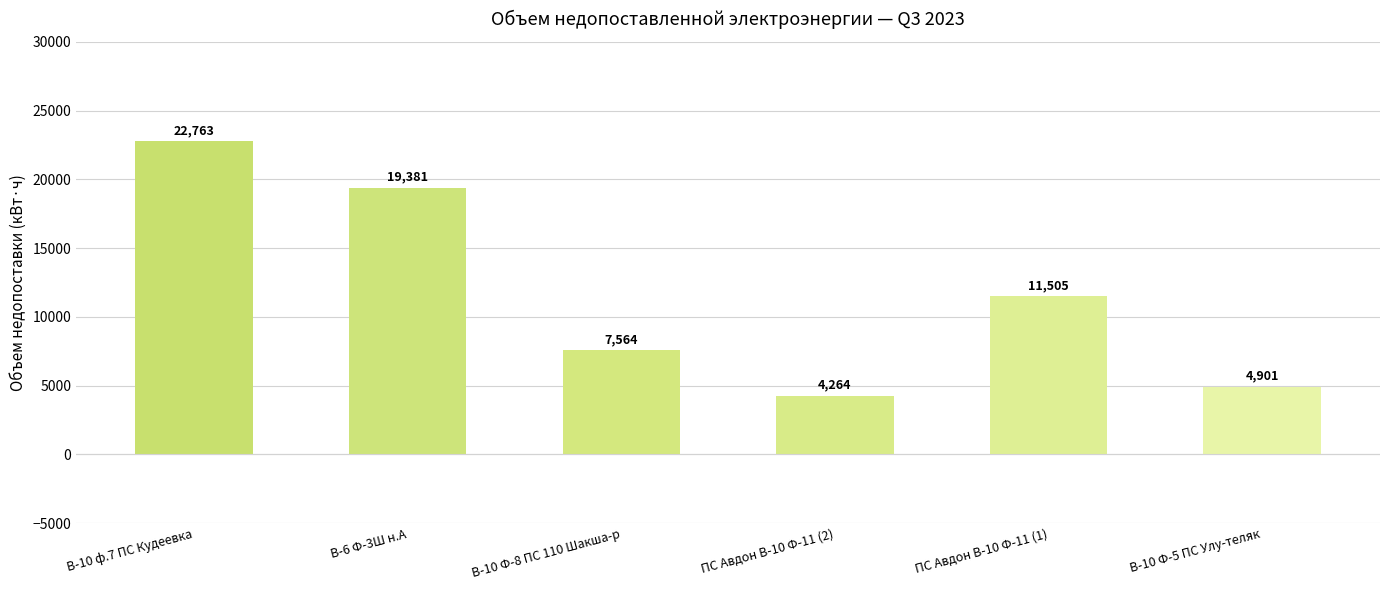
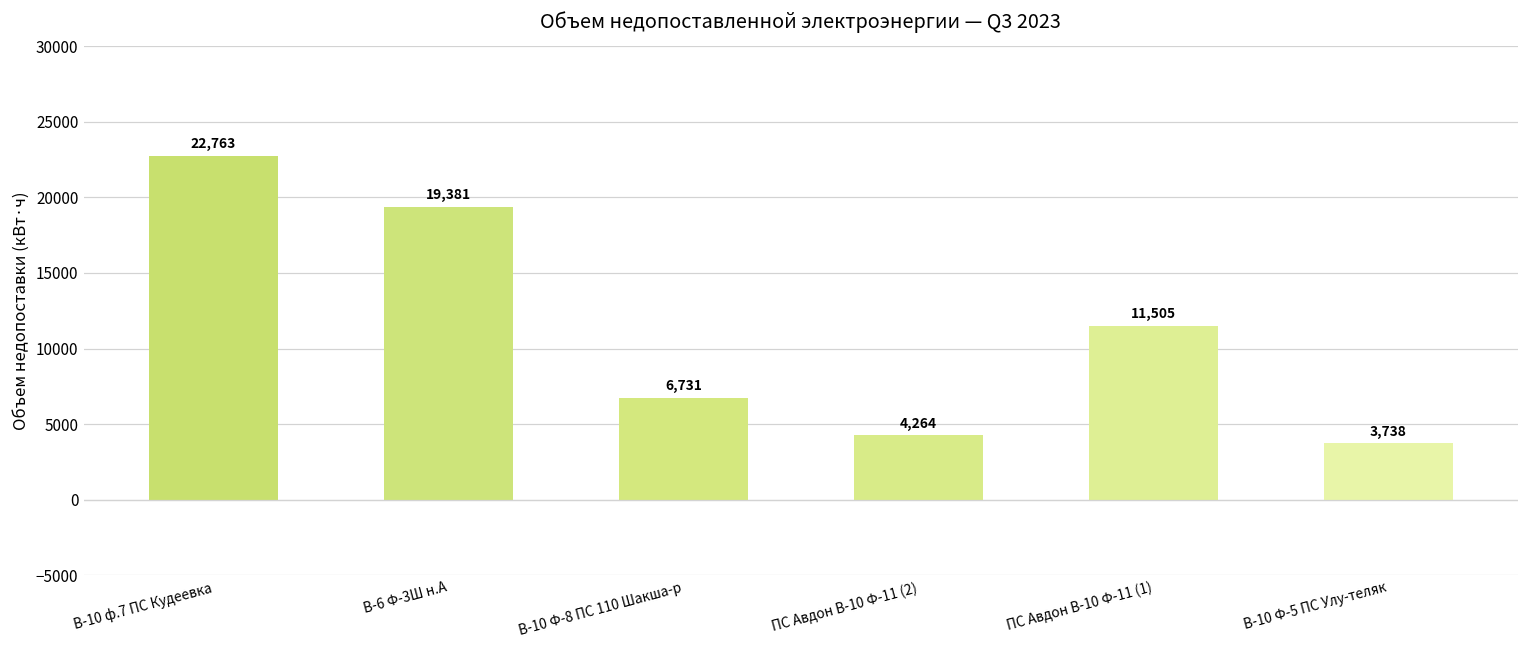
В-10 Ф-8 ПС 110 Шакша-р: 7,564 -> 6,731
В-10 Ф-5 ПС Улу-теляк: 4,901 -> 3,738
